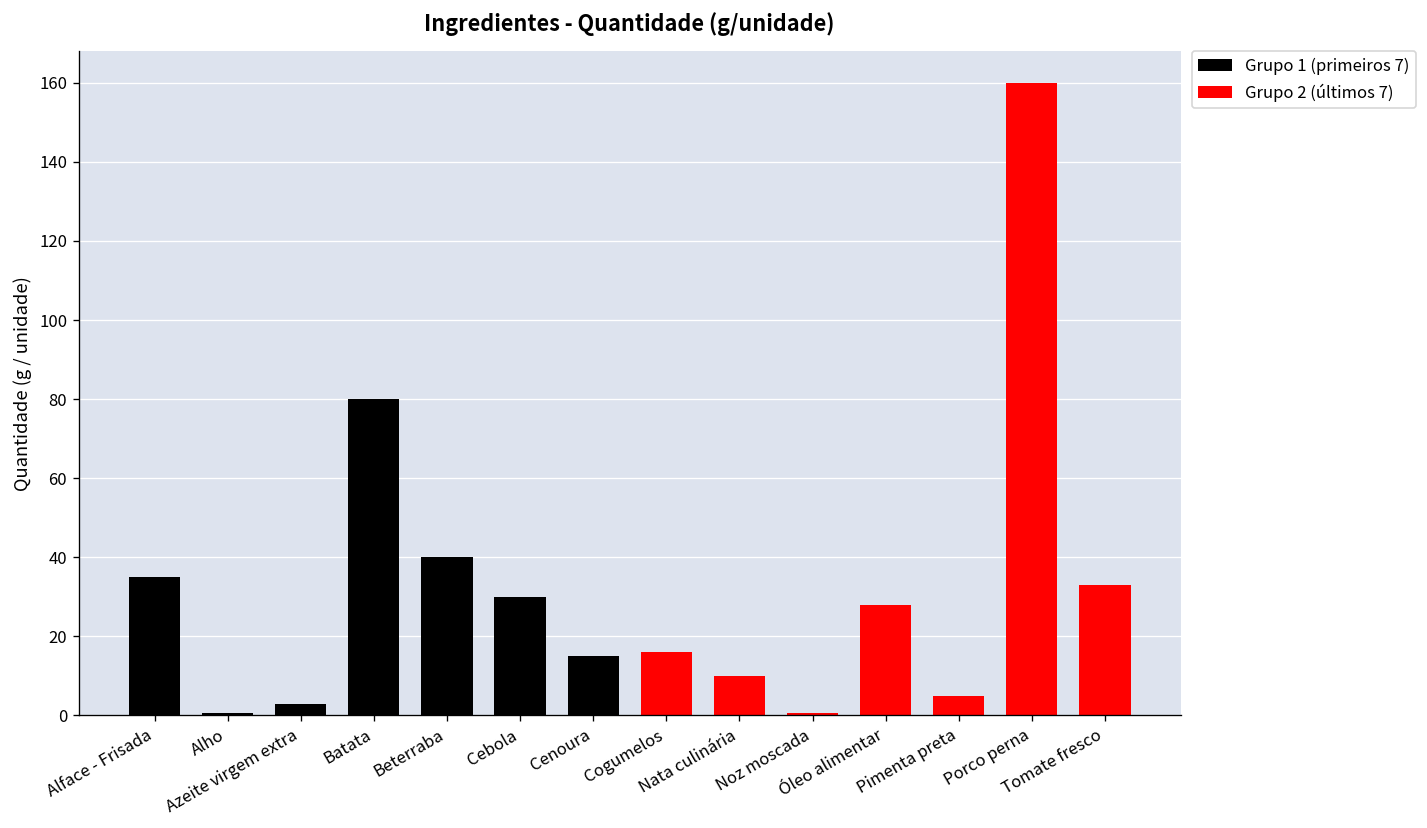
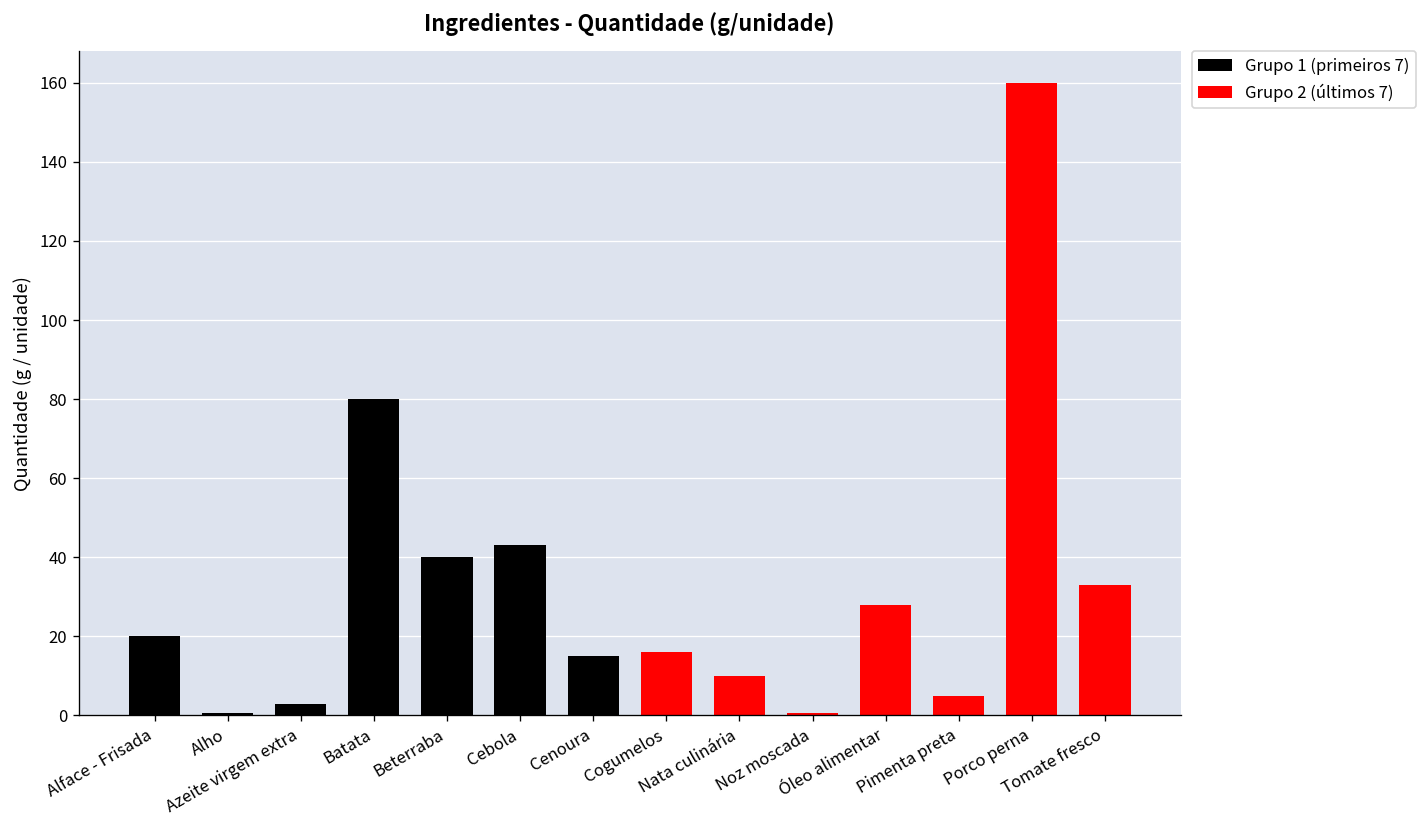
Grupo 1 (primeiros 7), Alface - Frisada: 35 -> 20
Grupo 1 (primeiros 7), Cebola: 30 -> 43
